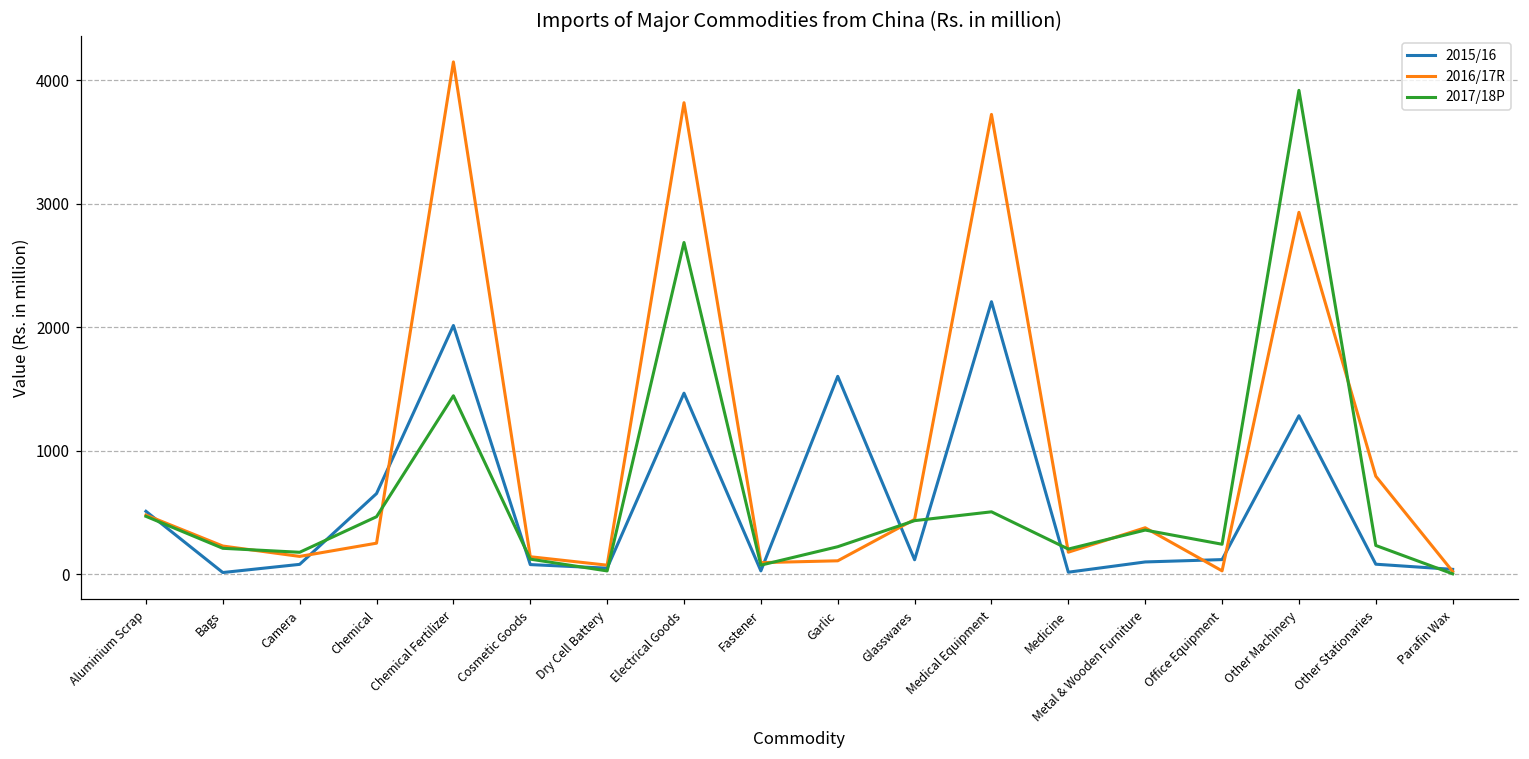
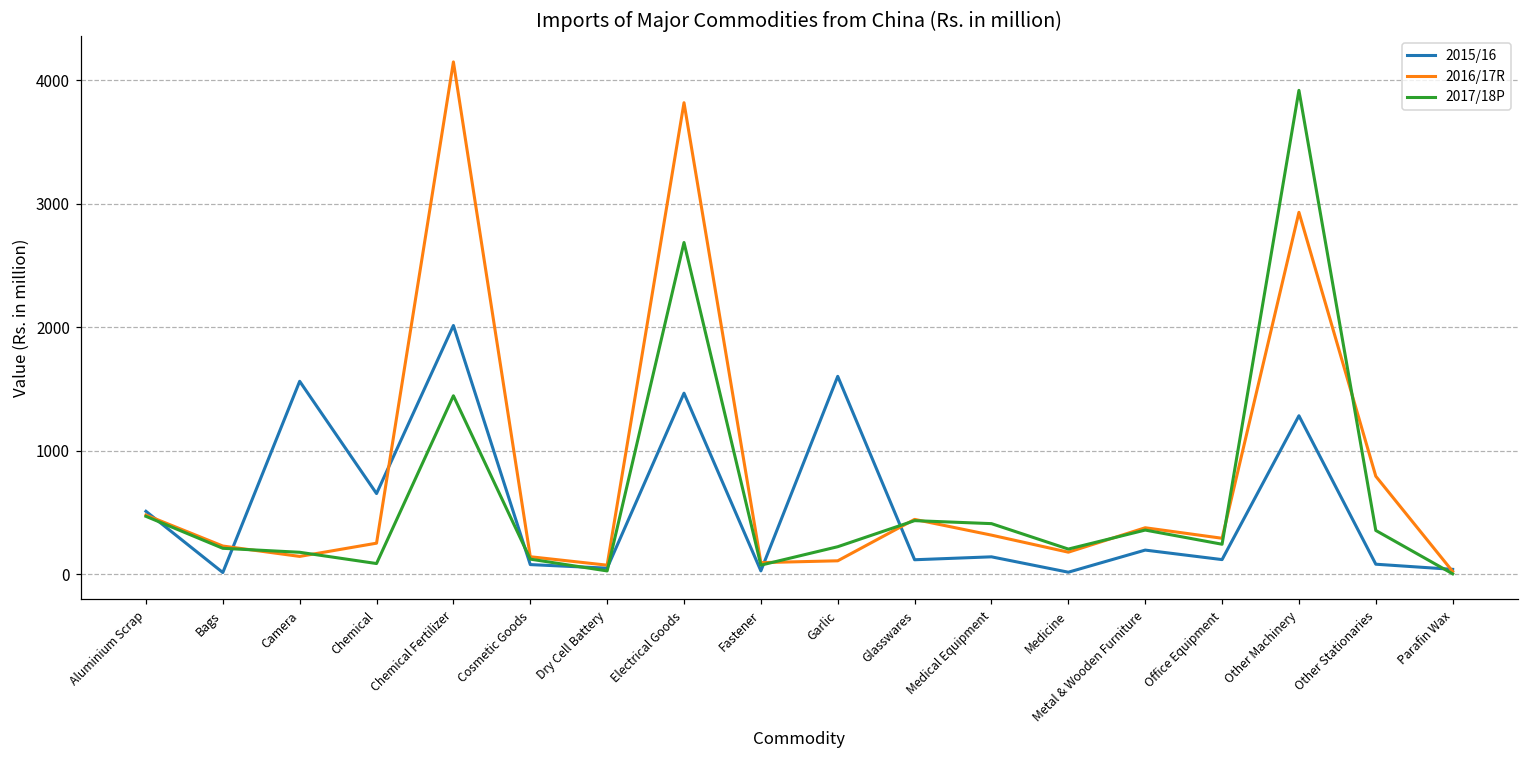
2015/16, Camera: 80 -> 1560
2017/18P, Chemical: 460 -> 90
2015/16, Medical Equipment: 2210 -> 140
2016/17R, Medical Equipment: 3720 -> 320
2017/18P, Medical Equipment: 500 -> 410
2015/16, Metal & Wooden Furniture: 100 -> 190
2016/17R, Office Equipment: 30 -> 290
2017/18P, Other Stationaries: 230 -> 350
